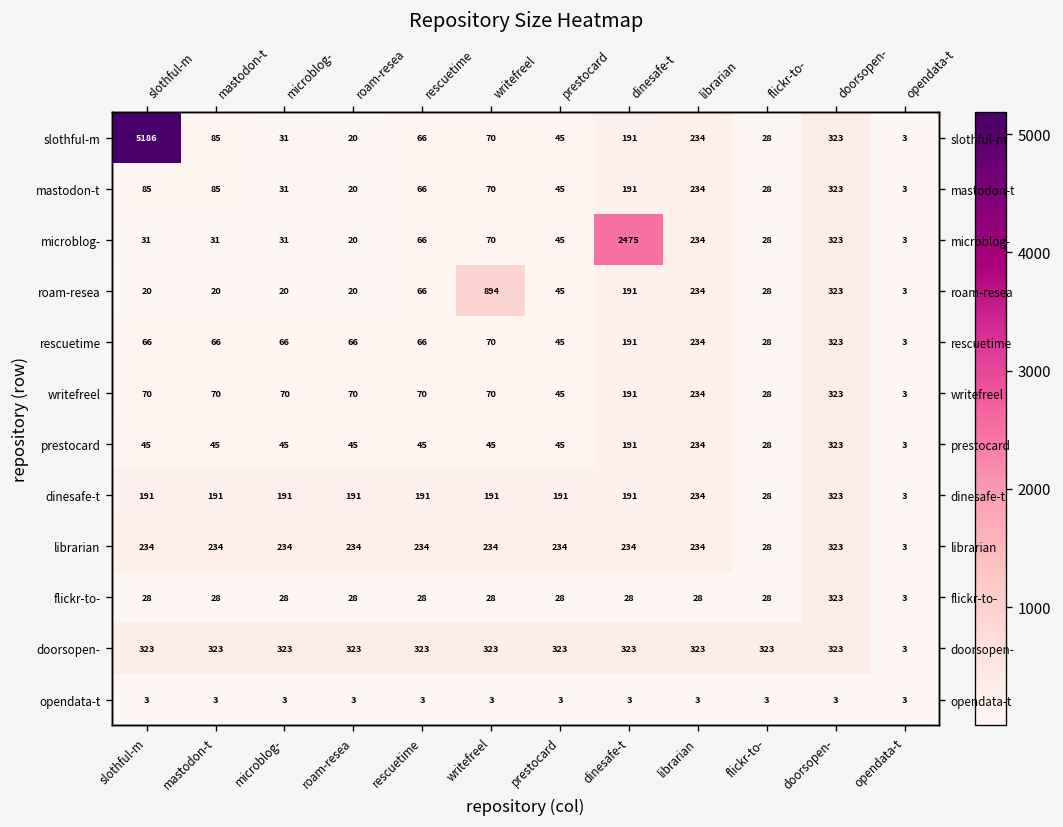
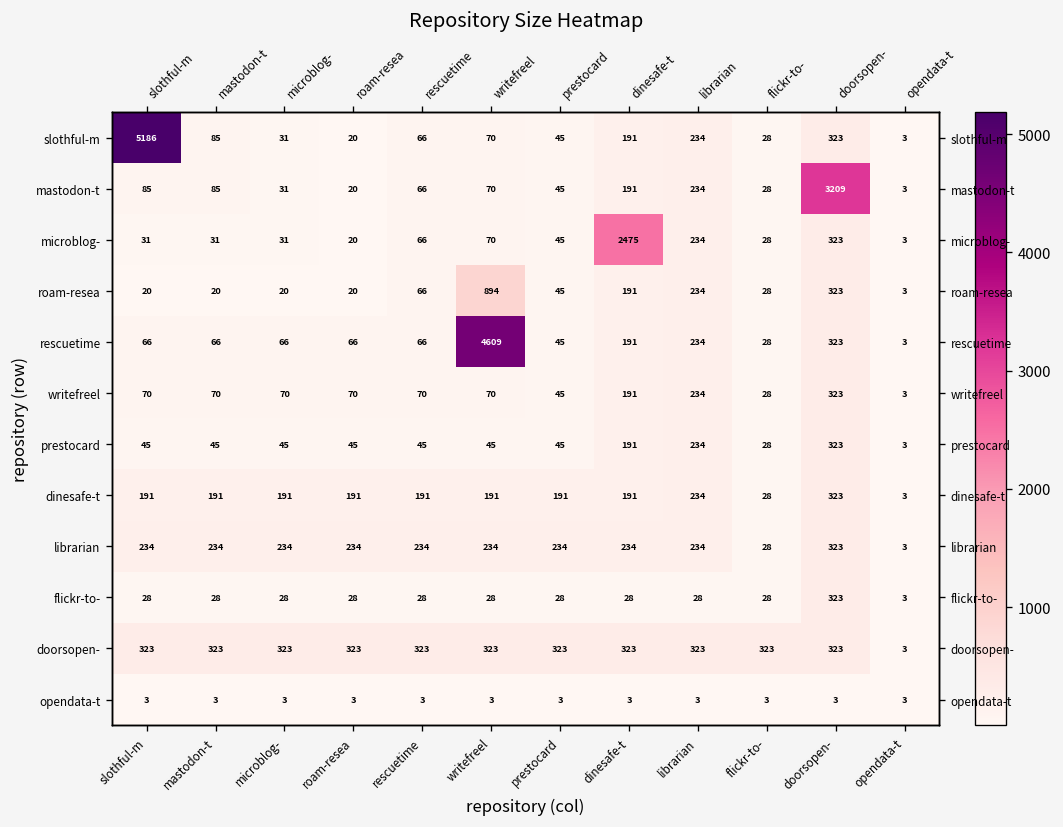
mastodon-t, doorsopen-: 323 -> 3209
rescuetime, writefreel: 70 -> 4609
